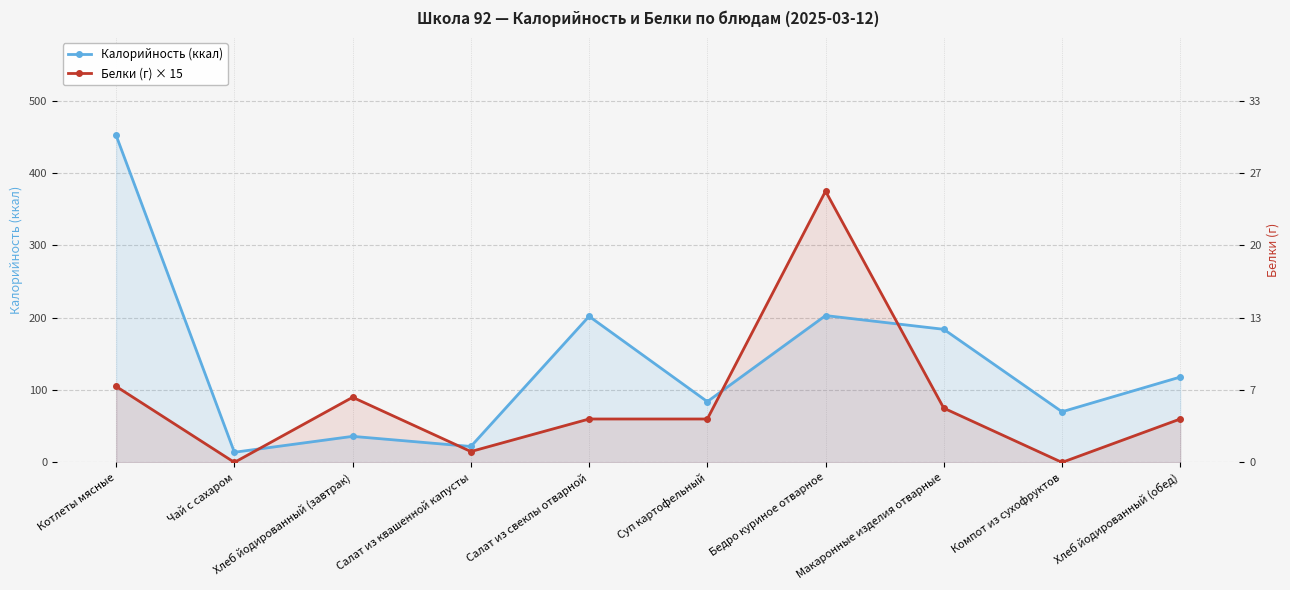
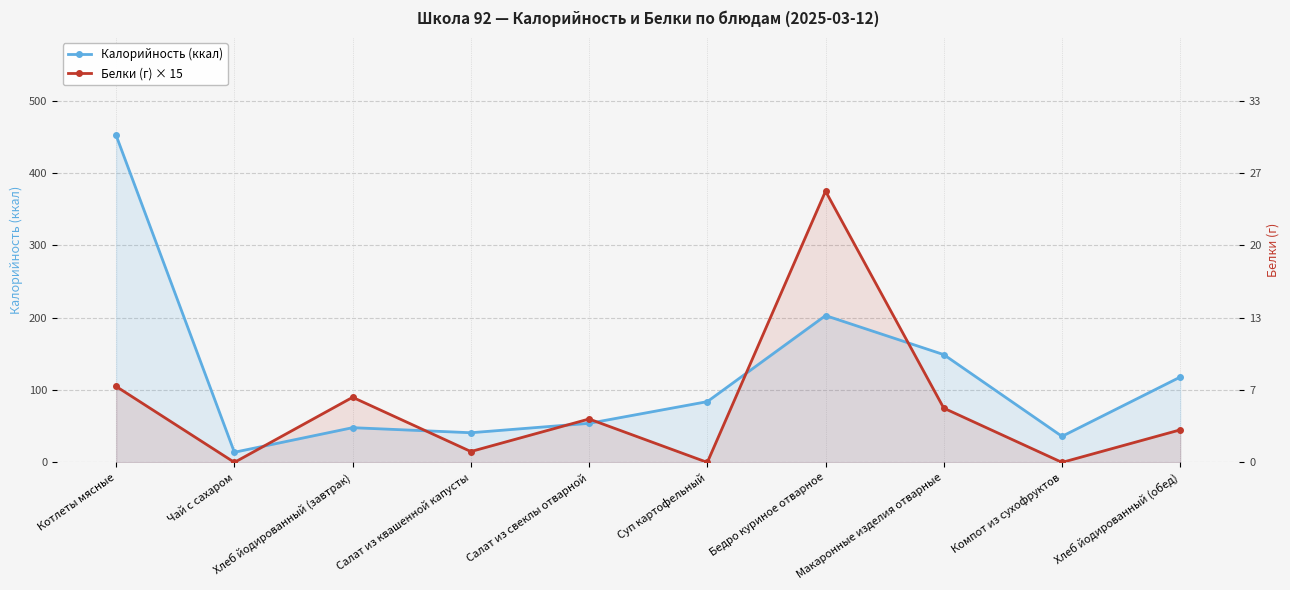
Калорийность (ккал), Хлеб йодированный (завтрак): 40 -> 50
Калорийность (ккал), Салат из квашенной капусты: 20 -> 40
Калорийность (ккал), Салат из свеклы отварной: 200 -> 50
Белки (г) × 15, Суп картофельный: 60 -> 0
Калорийность (ккал), Макаронные изделия отварные: 180 -> 150
Калорийность (ккал), Компот из сухофруктов: 70 -> 40
Белки (г) × 15, Хлеб йодированный (обед): 60 -> 50
